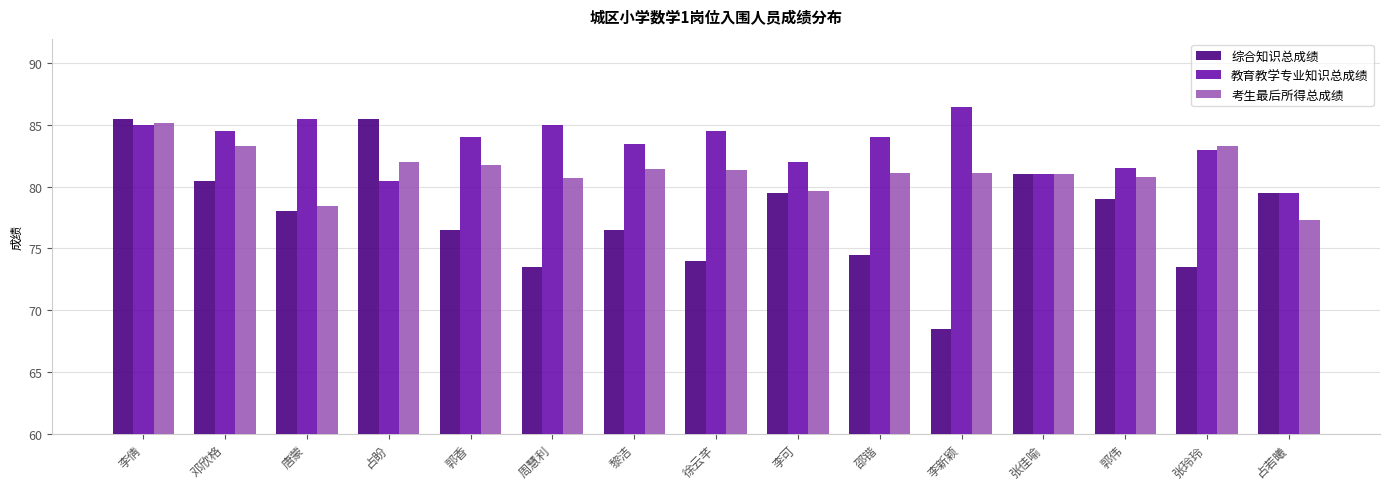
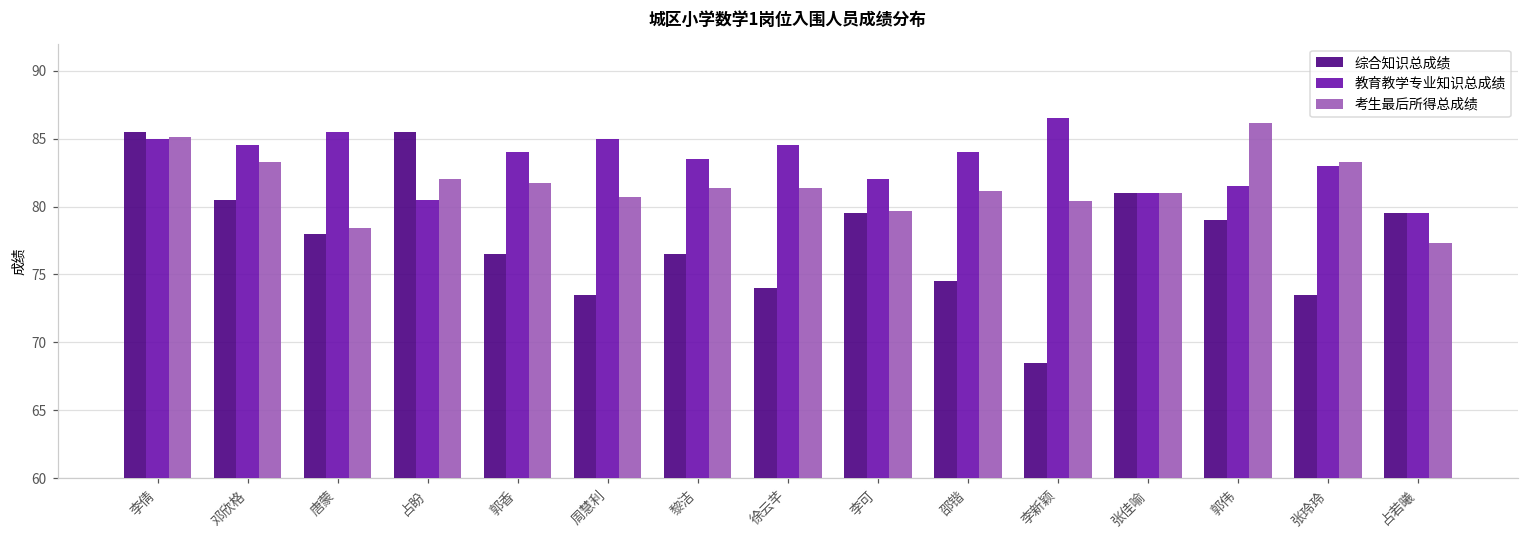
考生最后所得总成绩, 李新颖: 81.1 -> 80.4
考生最后所得总成绩, 郭伟: 80.8 -> 86.1
